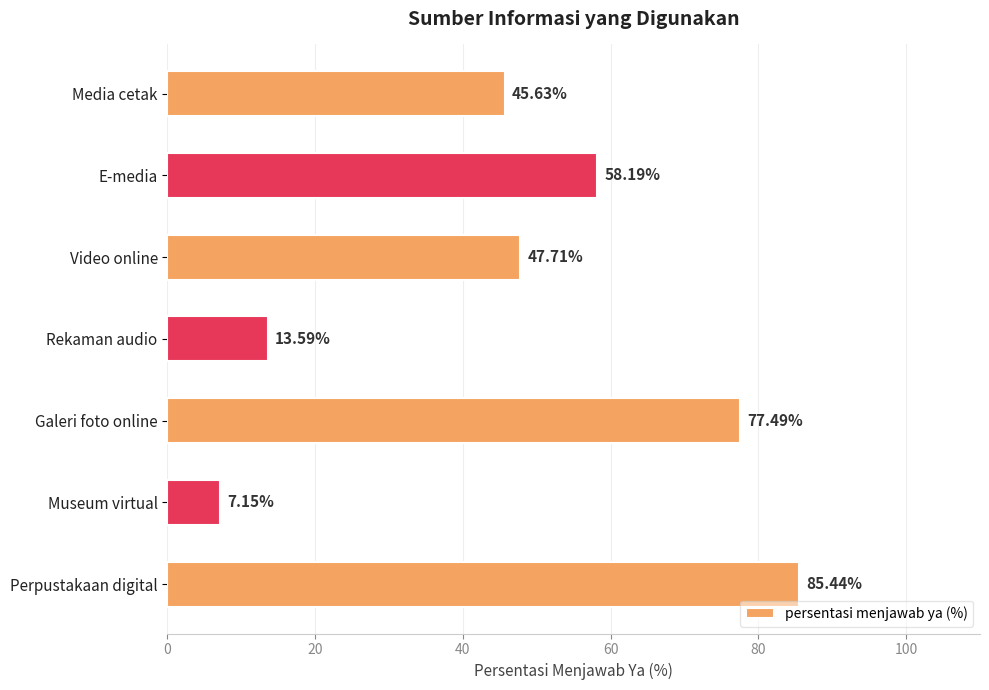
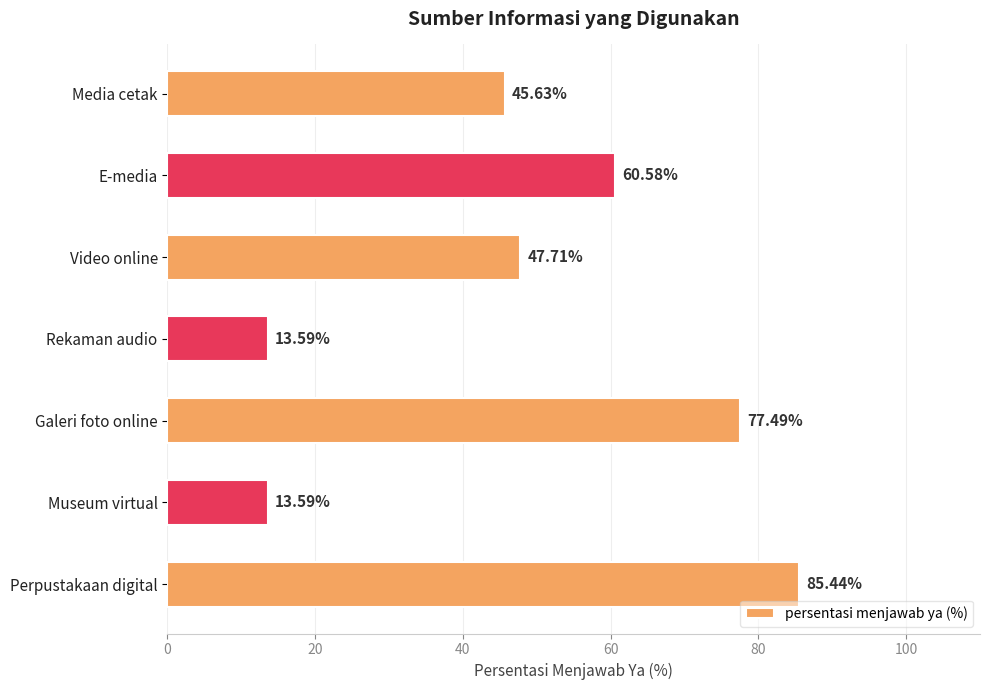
E-media: 58.19% -> 60.58%
Museum virtual: 7.15% -> 13.59%
